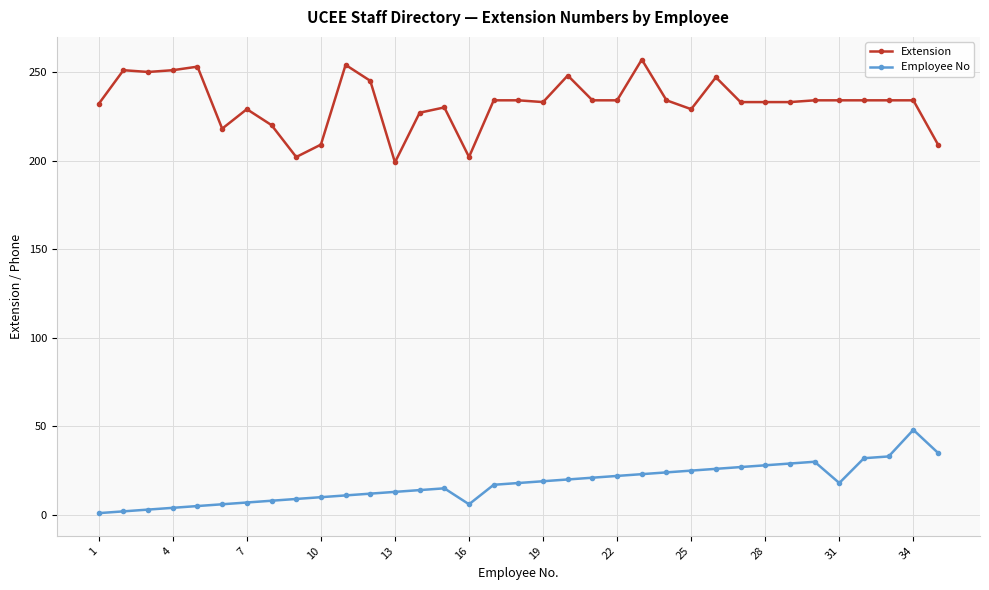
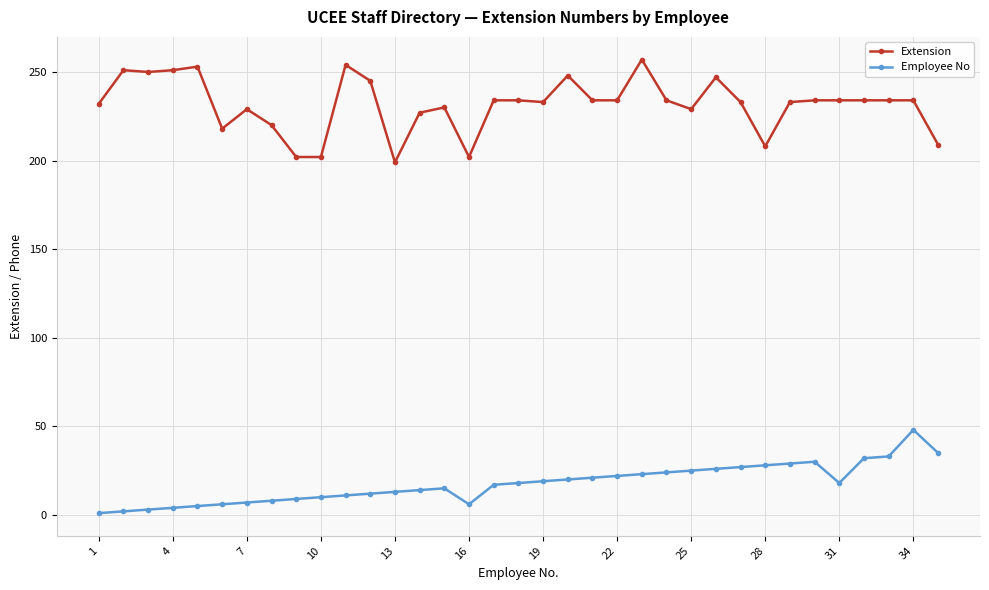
Extension, 10: 209 -> 202
Extension, 28: 233 -> 208
